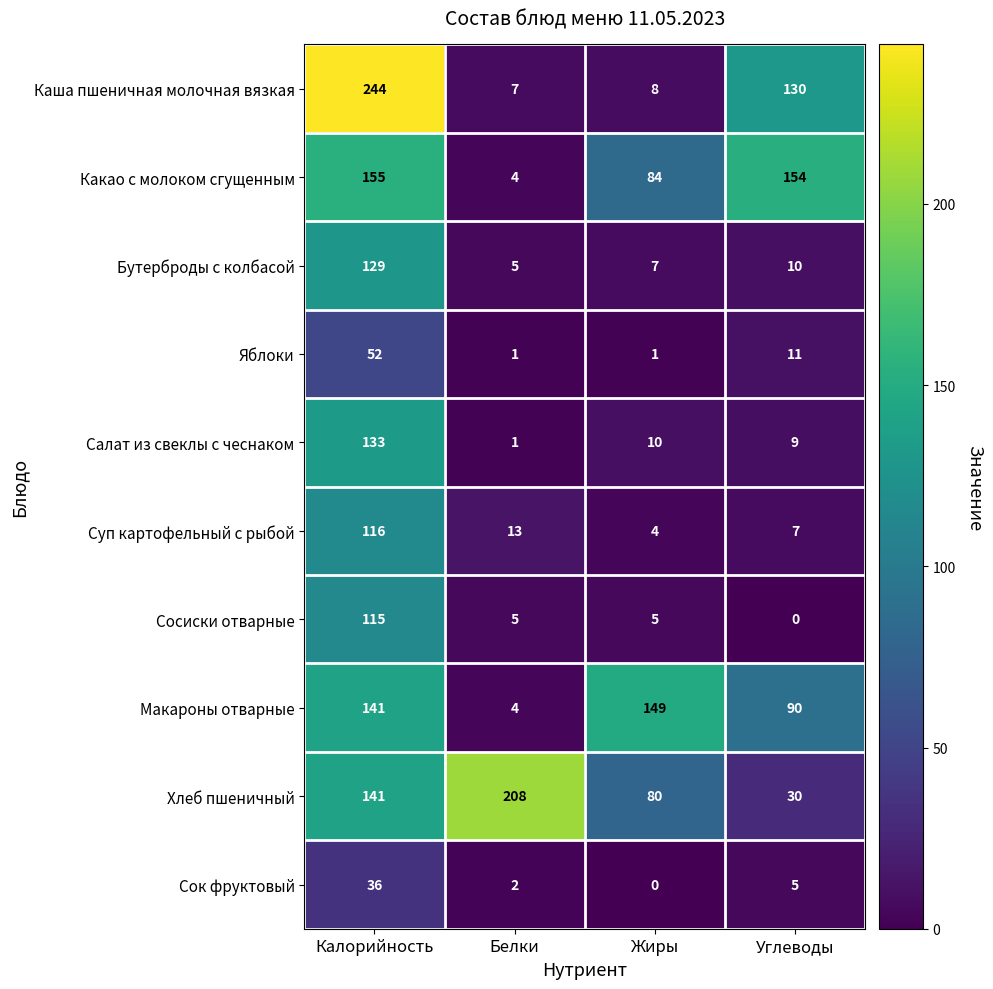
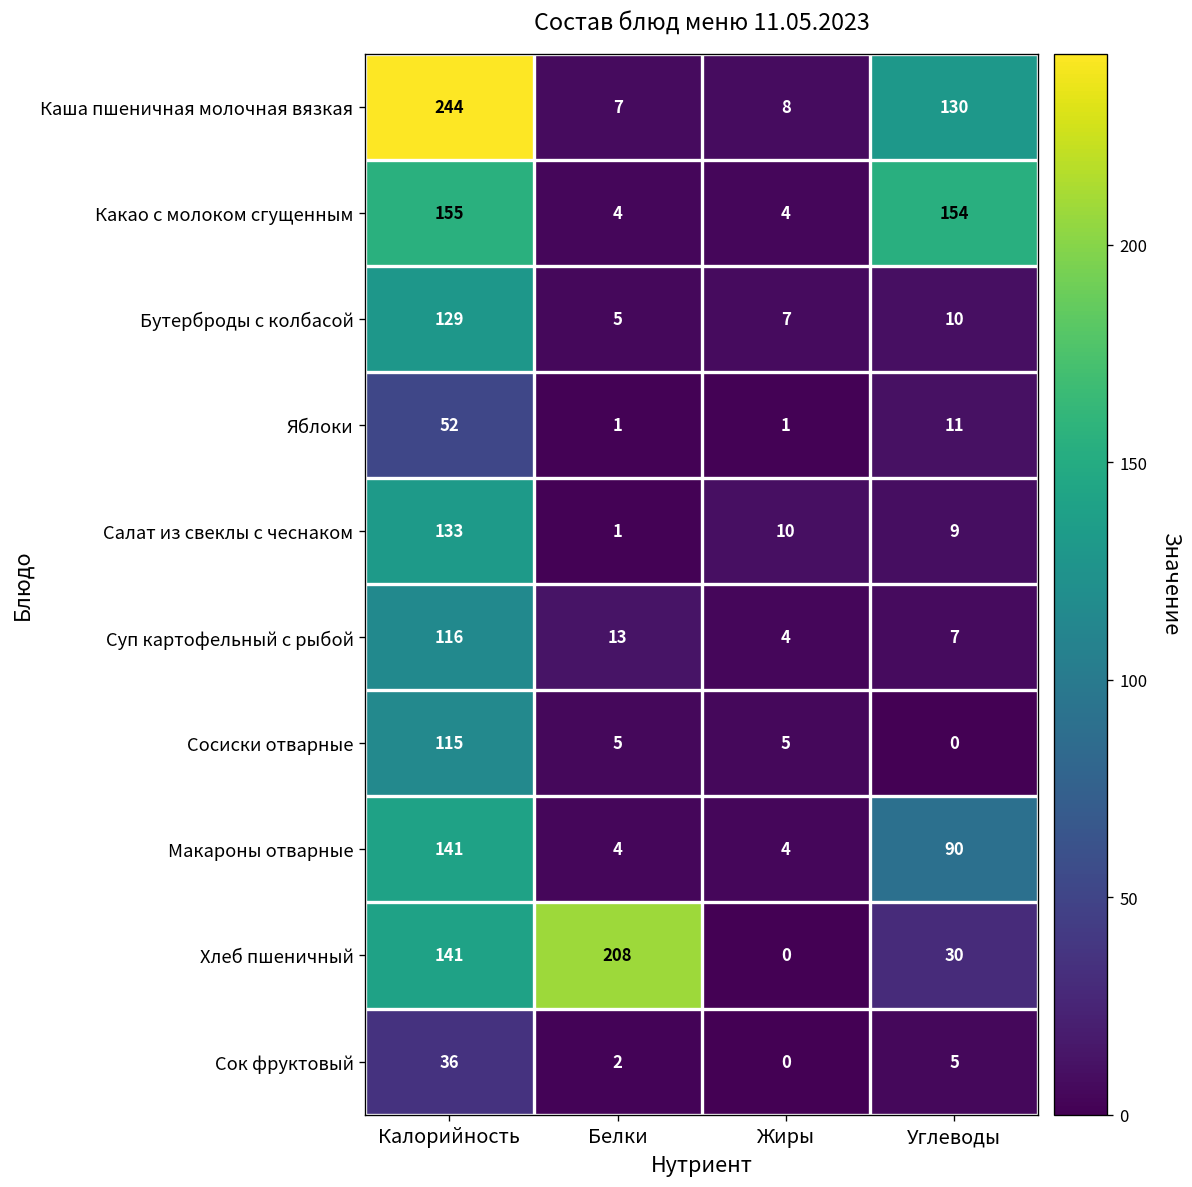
Какао с молоком сгущенным, Жиры: 84 -> 4
Макароны отварные, Жиры: 149 -> 4
Хлеб пшеничный, Жиры: 80 -> 0
